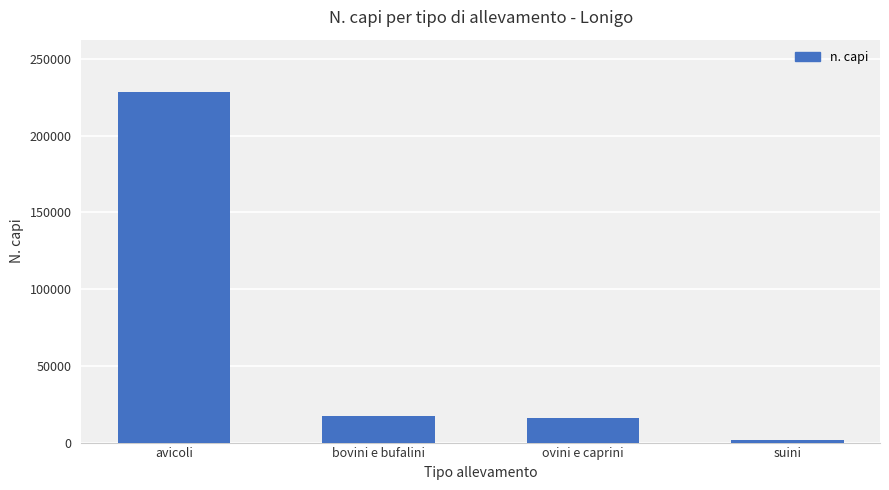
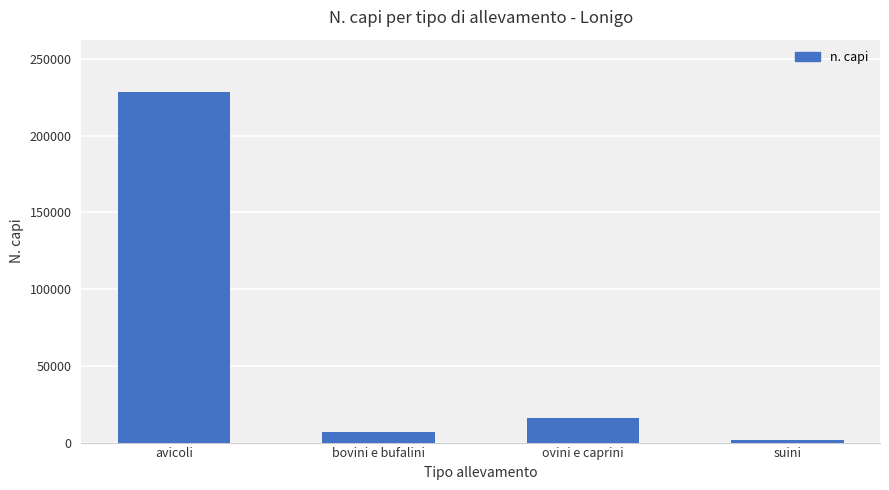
bovini e bufalini: 18000 -> 7000
